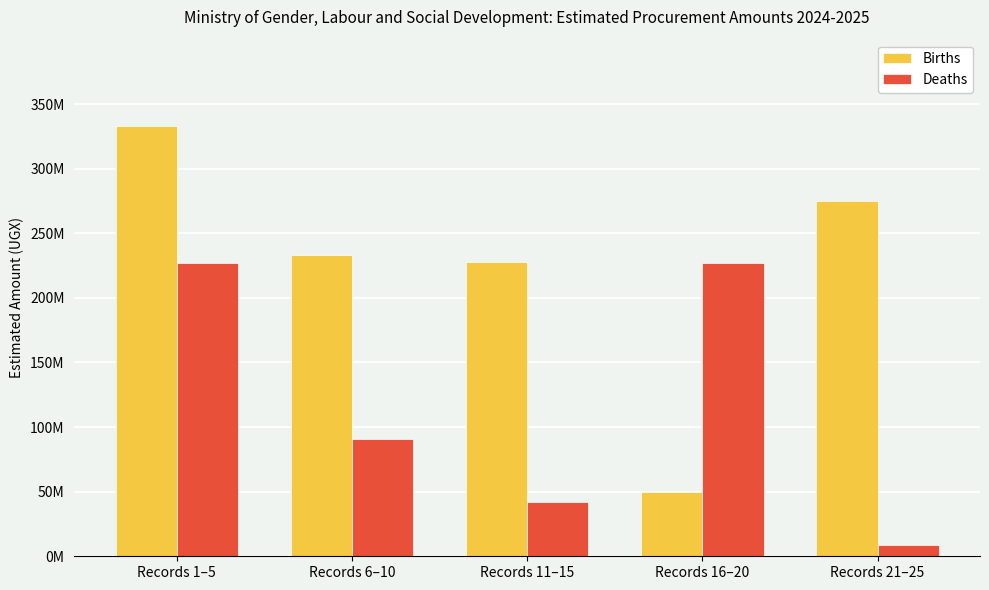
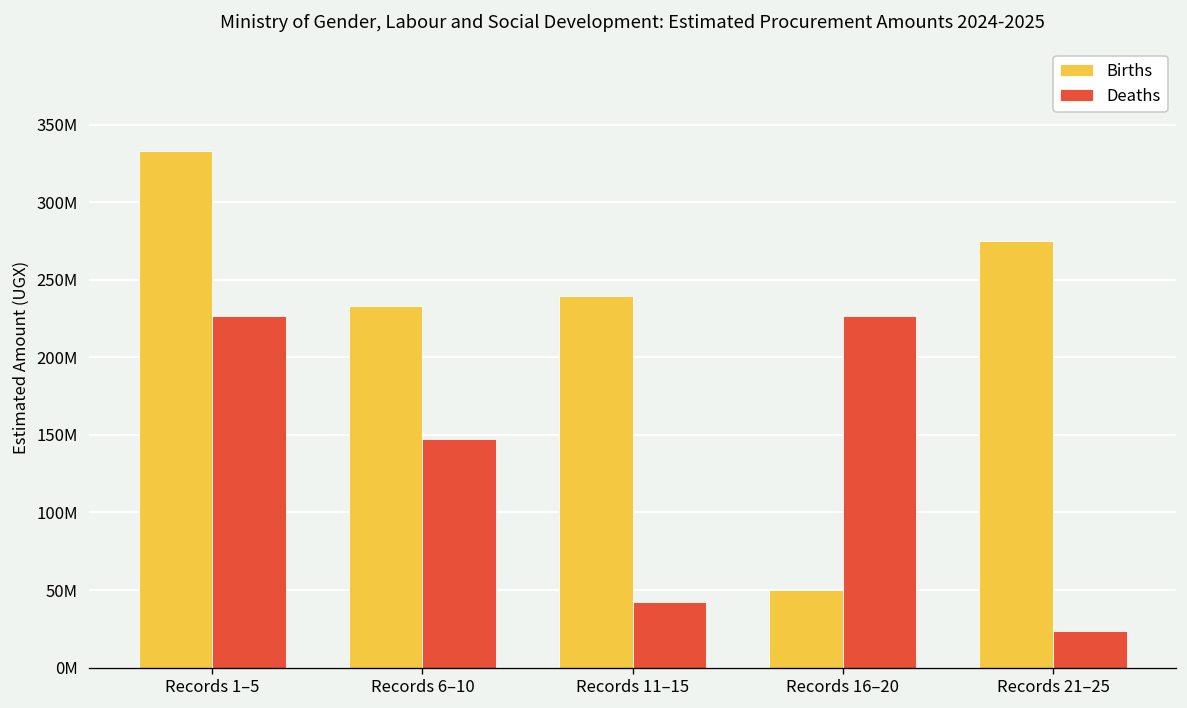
Deaths, Records 6–10: 91000000 -> 147000000
Births, Records 11–15: 228000000 -> 239000000
Deaths, Records 21–25: 9000000 -> 24000000
